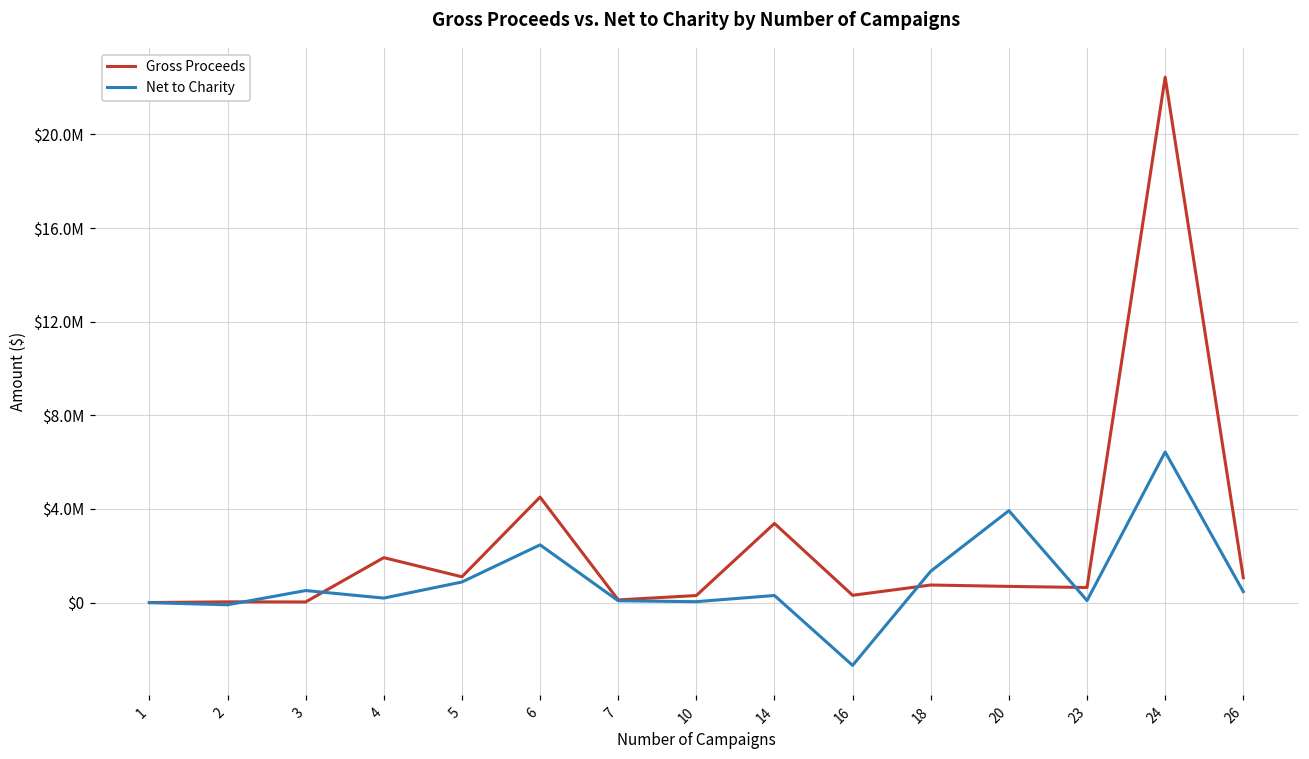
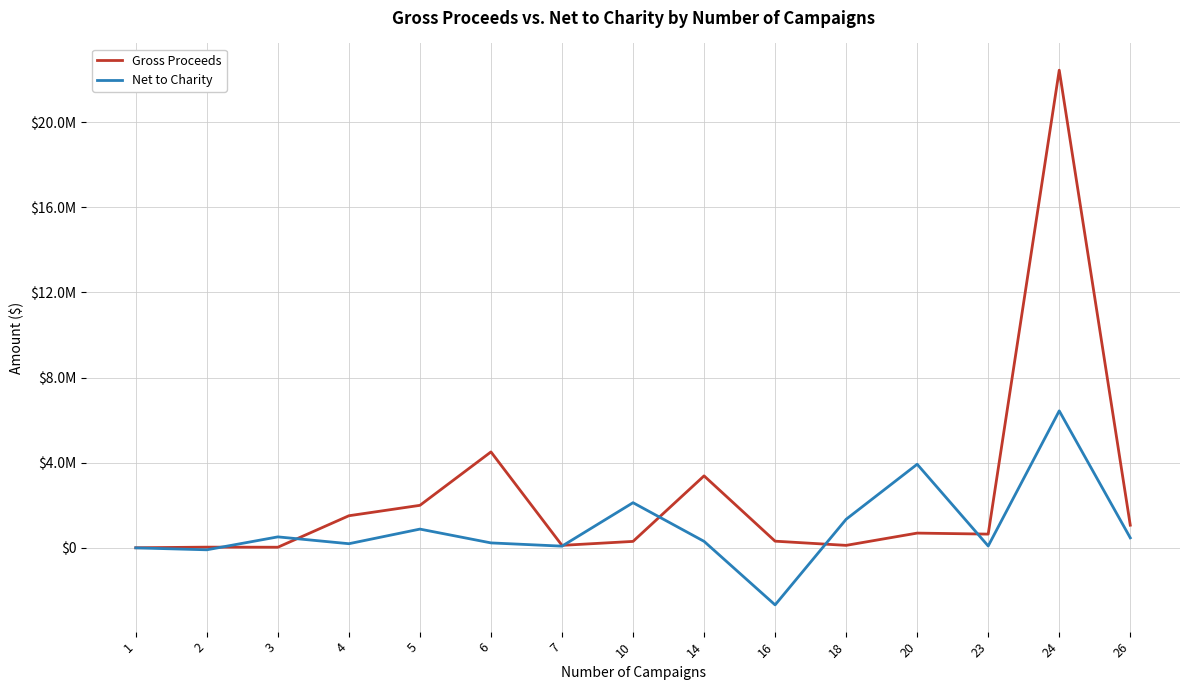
Gross Proceeds, 4: $1900000 -> $1500000
Gross Proceeds, 5: $1100000 -> $2000000
Net to Charity, 6: $2500000 -> $200000
Net to Charity, 10: $0 -> $2100000
Gross Proceeds, 18: $800000 -> $100000
